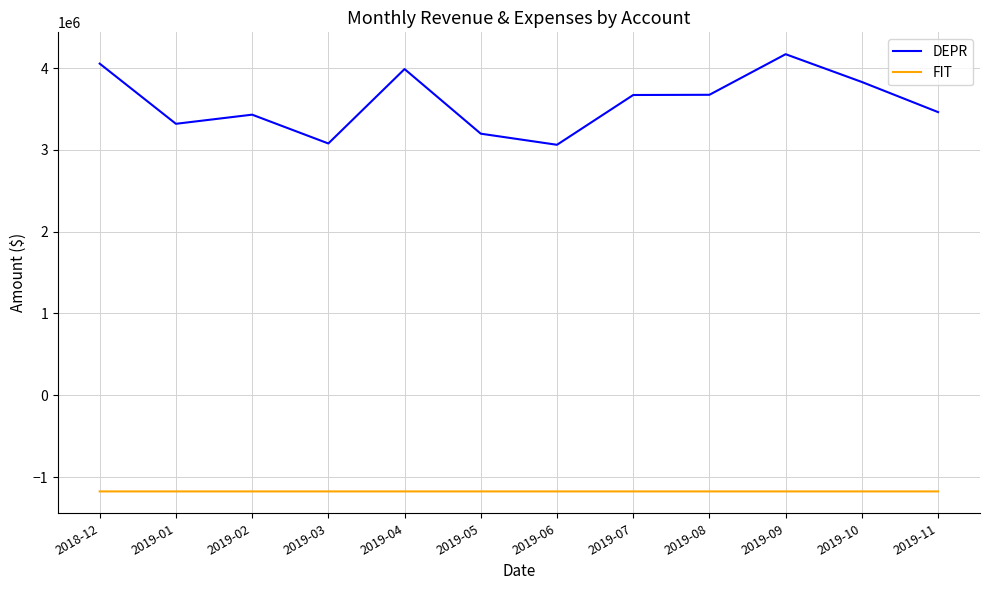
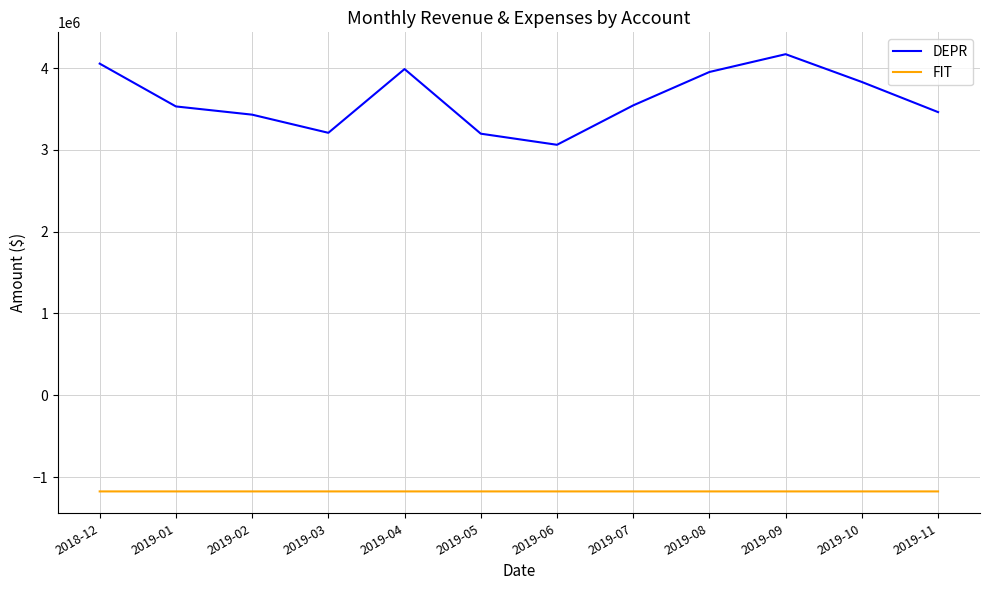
DEPR, 2019-01: 3300000 -> 3500000
DEPR, 2019-03: 3100000 -> 3200000
DEPR, 2019-07: 3700000 -> 3500000
DEPR, 2019-08: 3700000 -> 4000000
